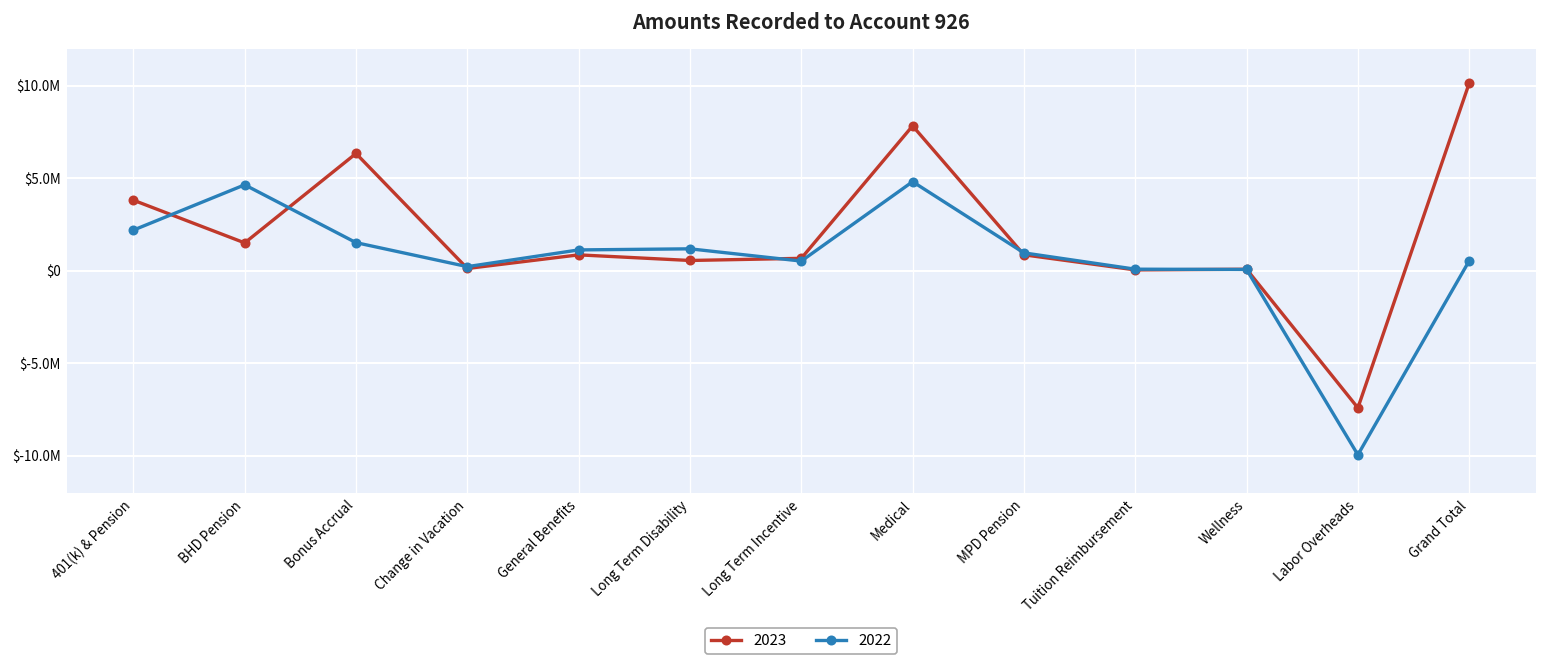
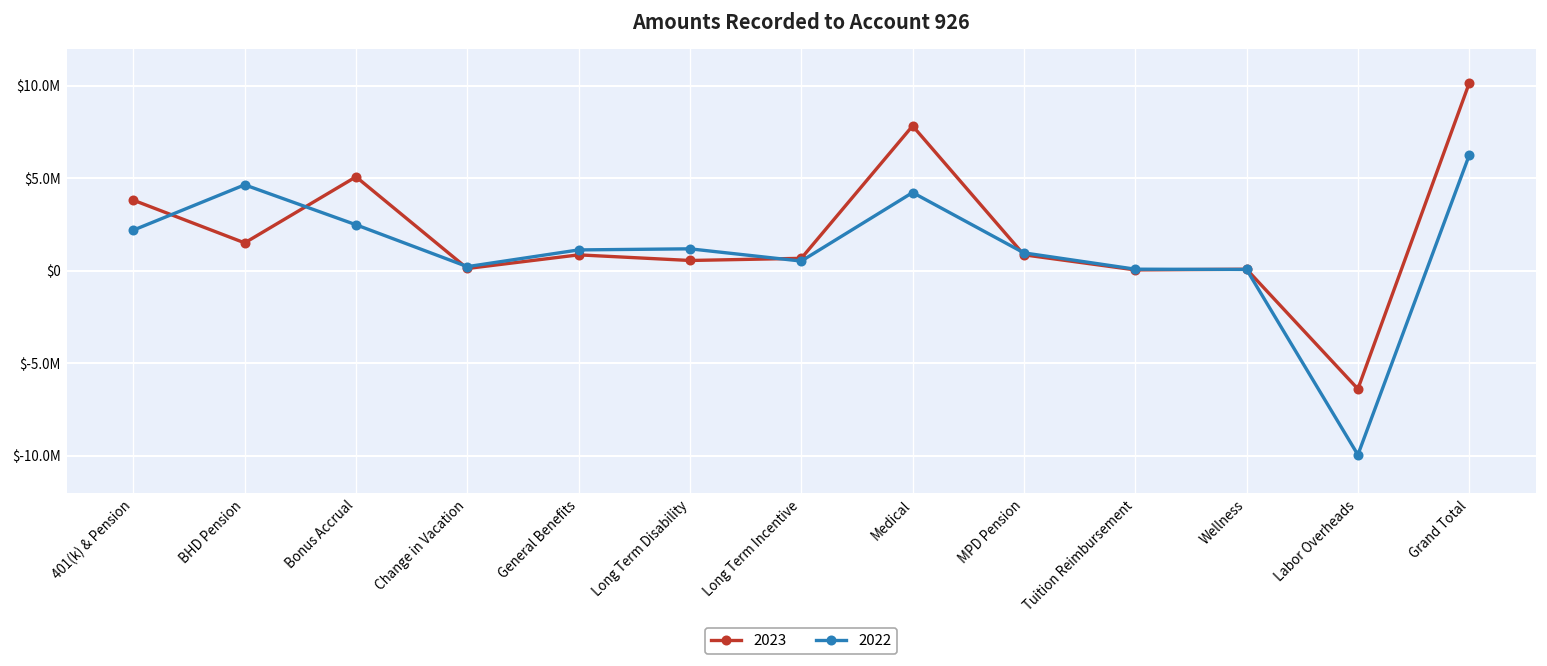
2023, Bonus Accrual: $6300000 -> $5100000
2022, Bonus Accrual: $1500000 -> $2500000
2022, Medical: $4800000 -> $4200000
2023, Labor Overheads: $-7400000 -> $-6400000
2022, Grand Total: $500000 -> $6200000
